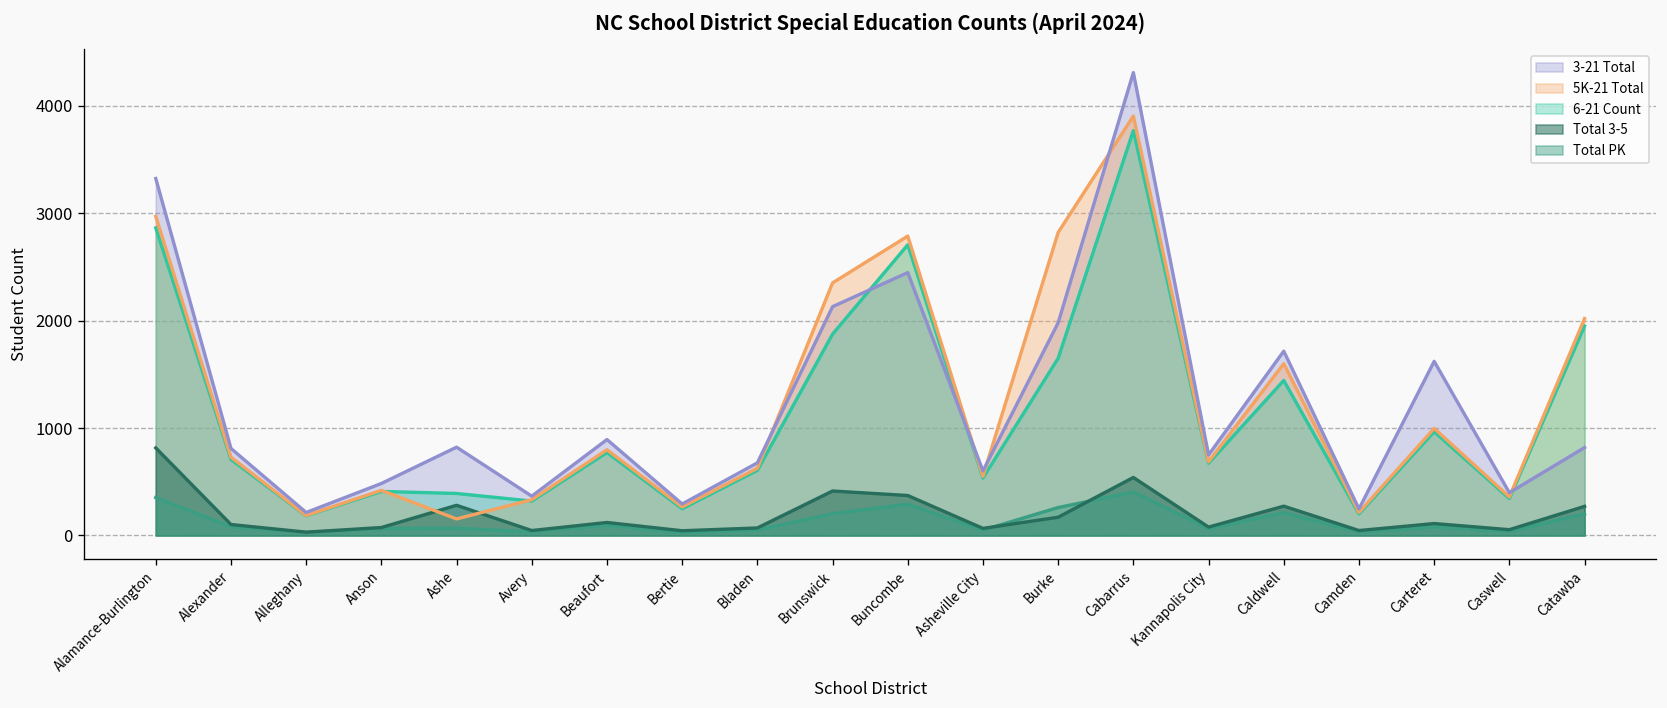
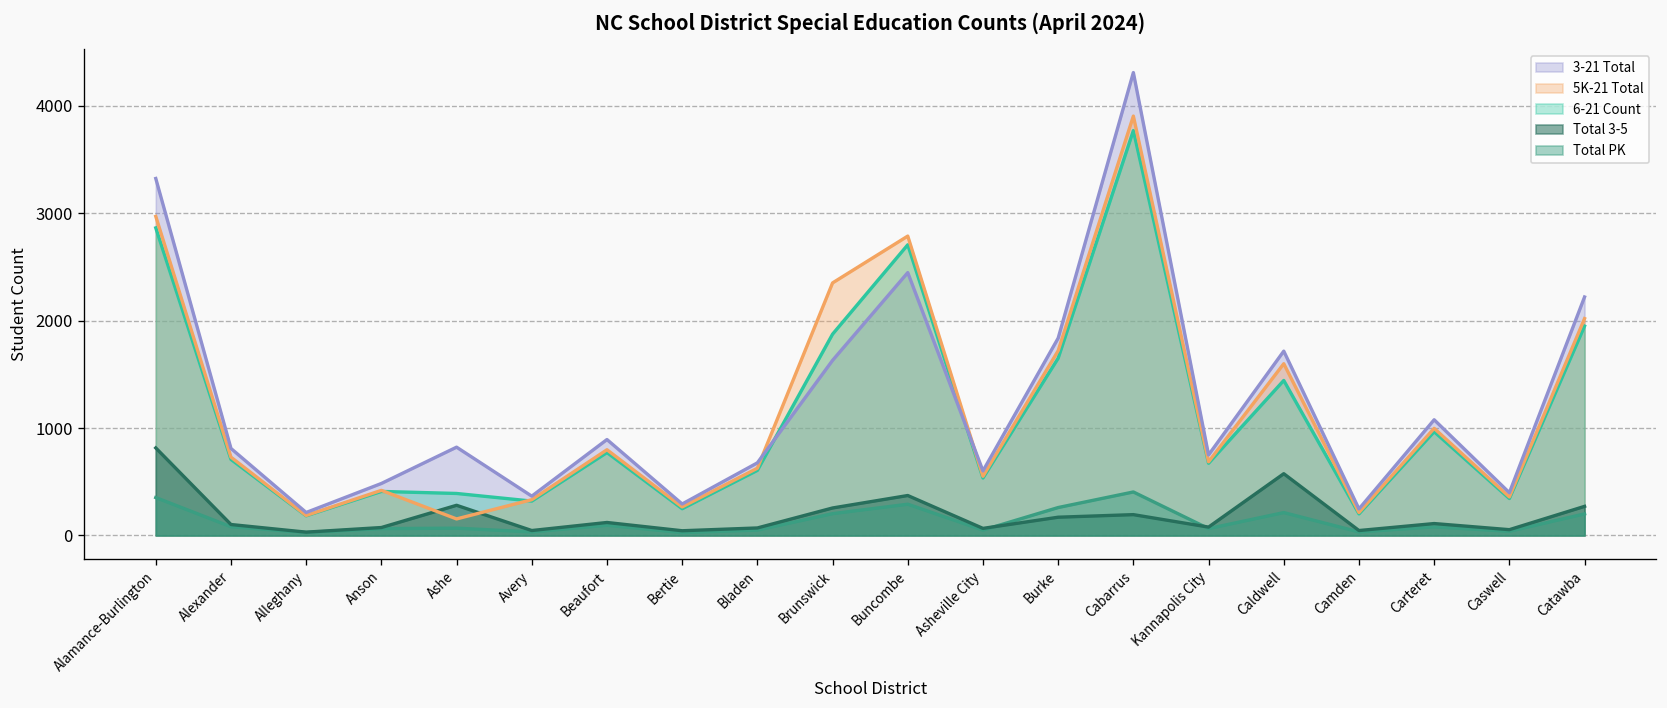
3-21 Total, Brunswick: 2100 -> 1600
Total 3-5, Brunswick: 400 -> 300
3-21 Total, Burke: 2000 -> 1800
5K-21 Total, Burke: 2800 -> 1700
Total 3-5, Cabarrus: 500 -> 200
Total 3-5, Caldwell: 300 -> 600
3-21 Total, Carteret: 1600 -> 1100
3-21 Total, Catawba: 800 -> 2200
